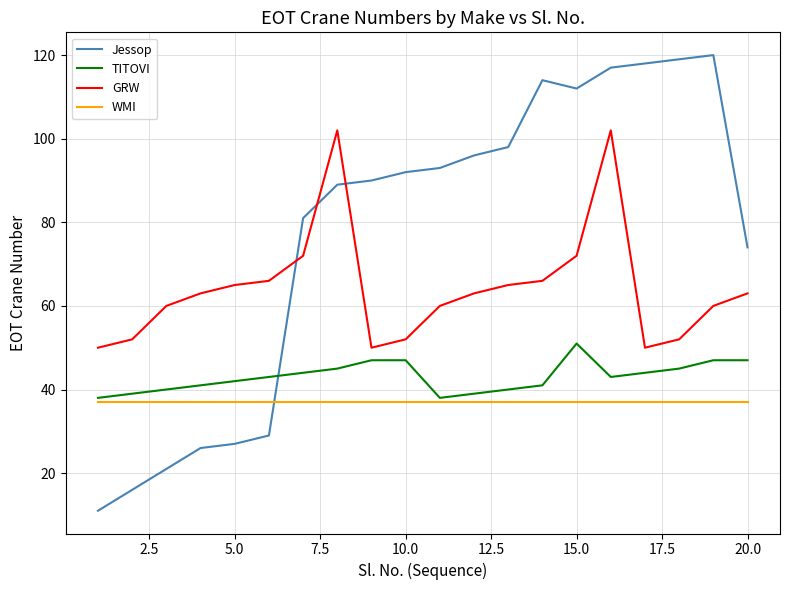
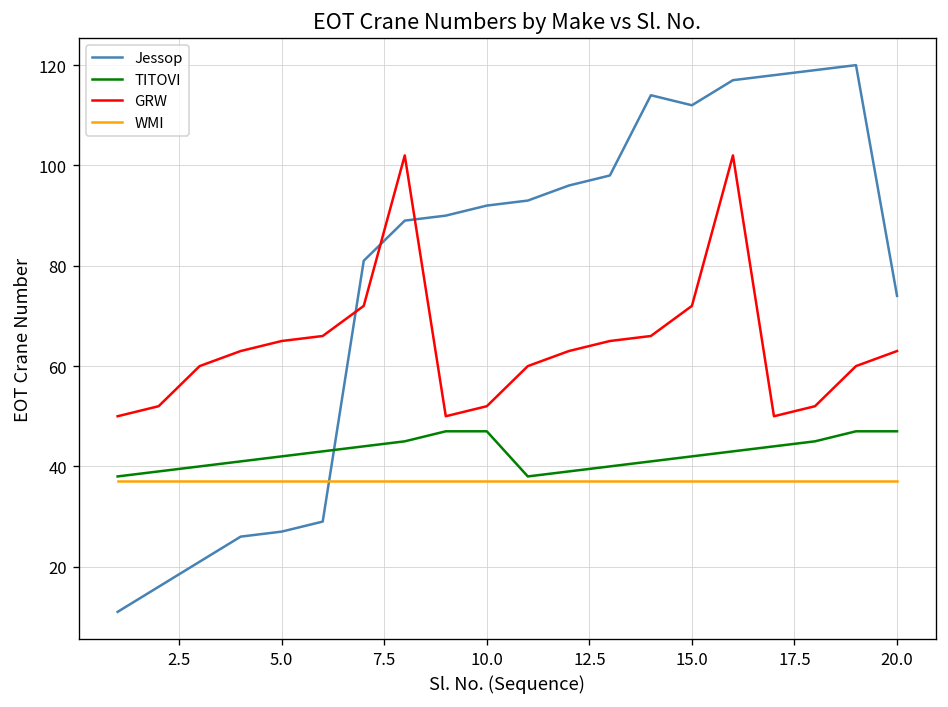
TITOVI, 15.0: 51 -> 42
